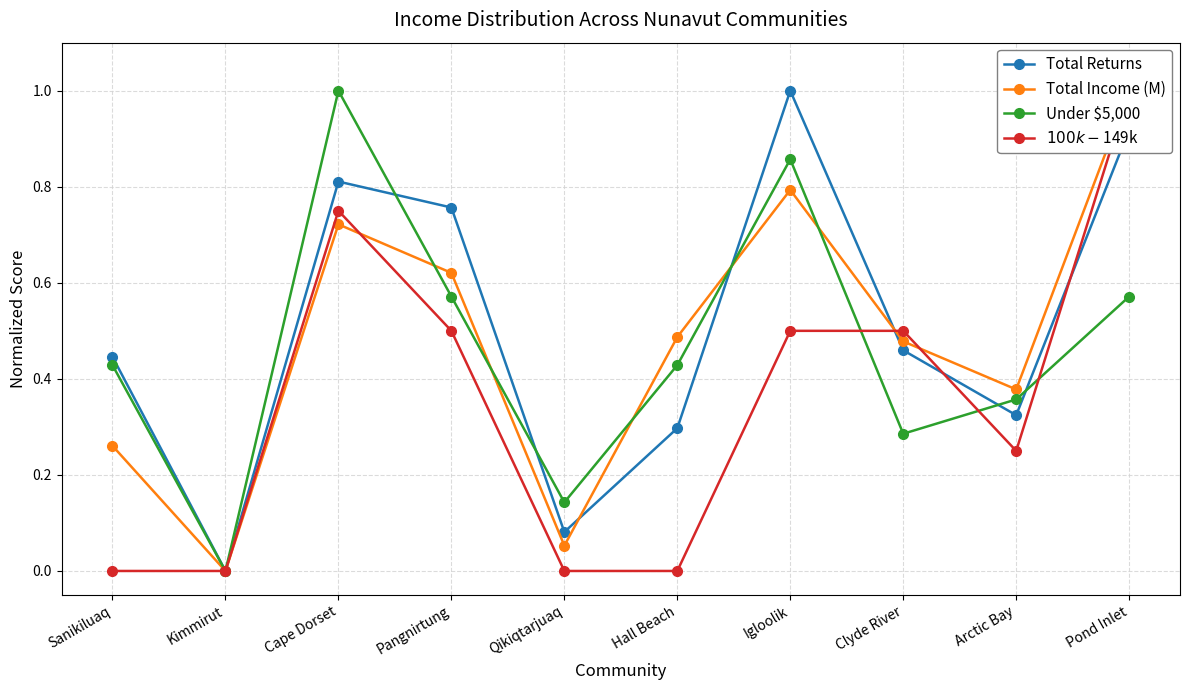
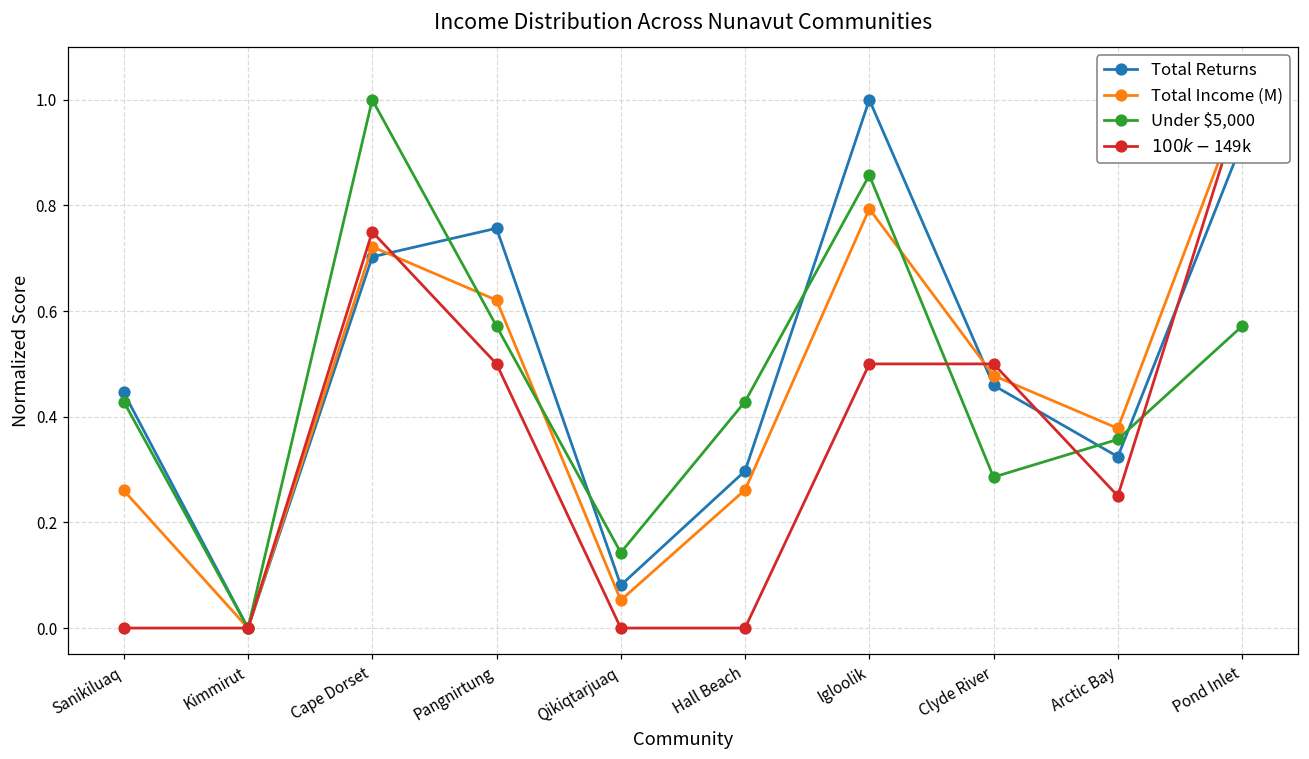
Total Returns, Cape Dorset: 0.81 -> 0.70
Total Income (M), Hall Beach: 0.49 -> 0.26
